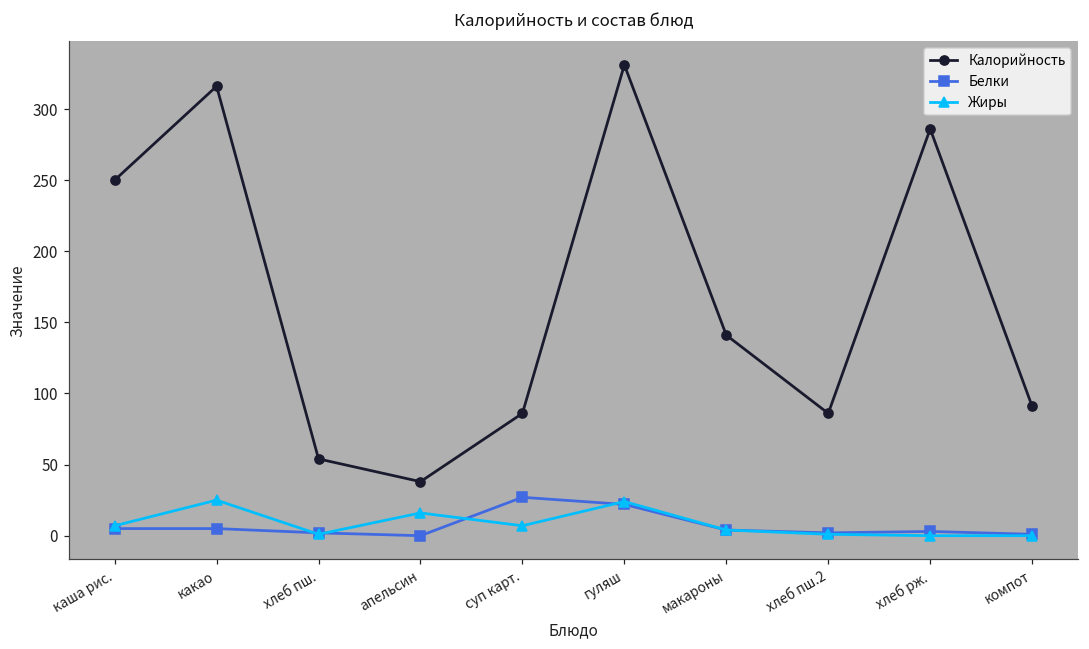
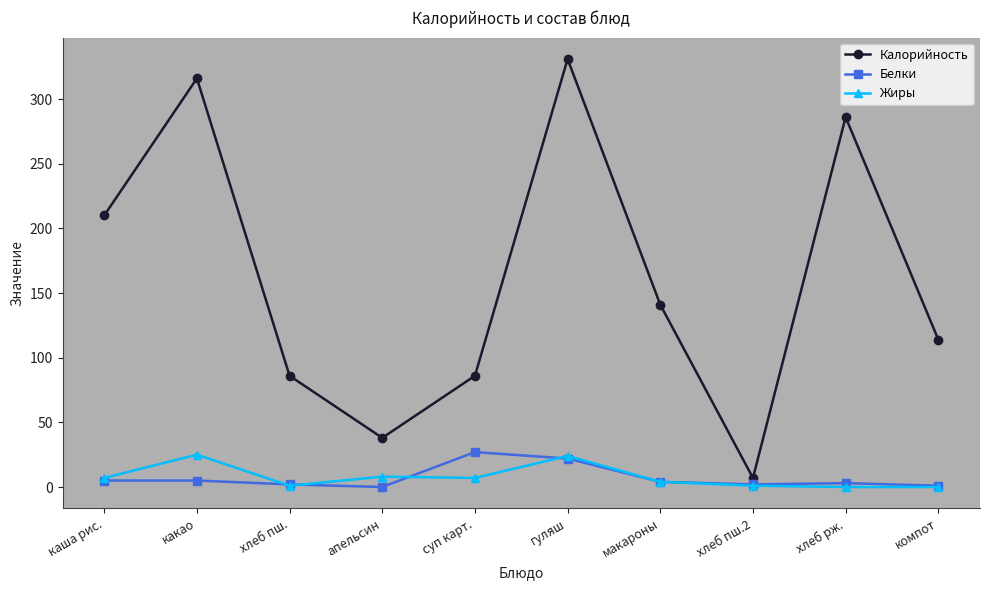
Калорийность, каша рис.: 250 -> 210
Калорийность, хлеб пш.: 54 -> 86
Жиры, апельсин: 16 -> 8
Калорийность, хлеб пш.2: 86 -> 7
Калорийность, компот: 91 -> 114
